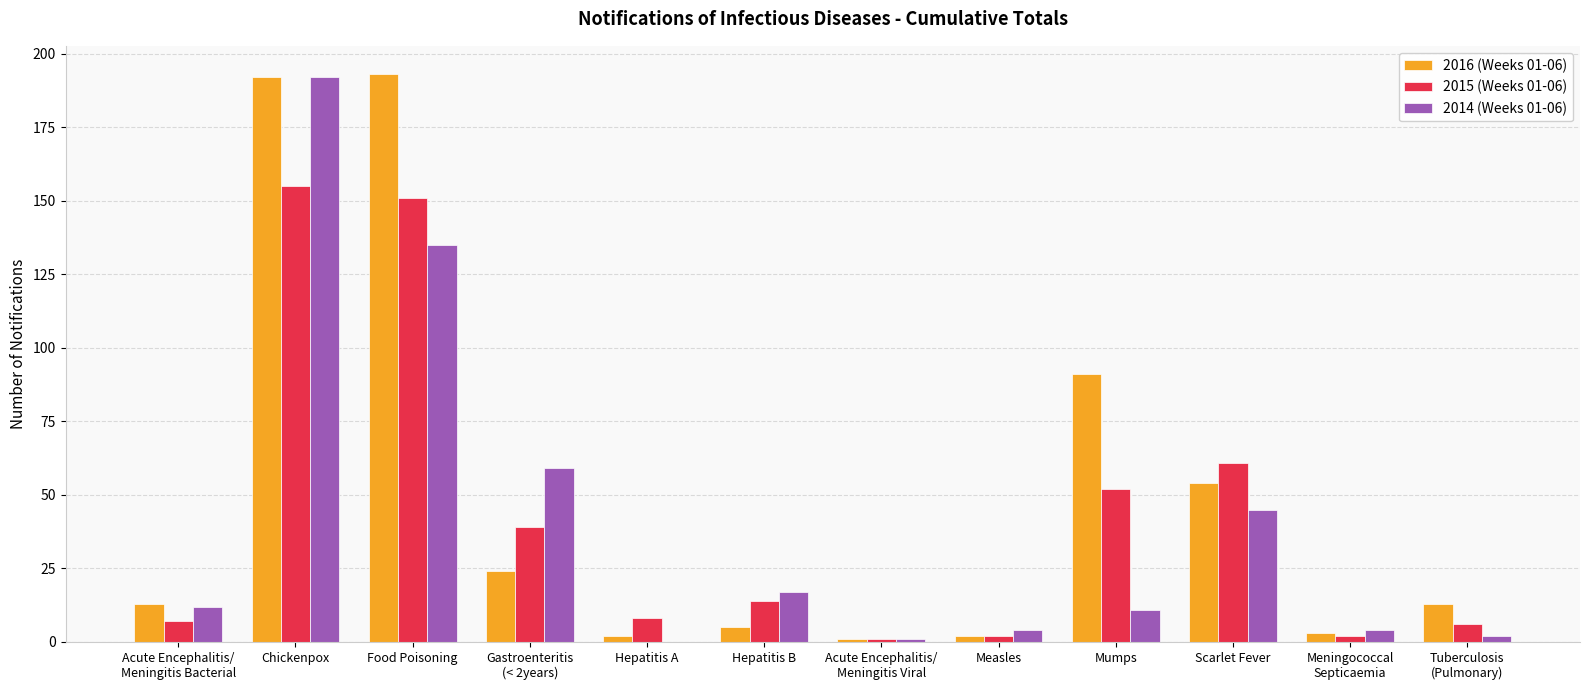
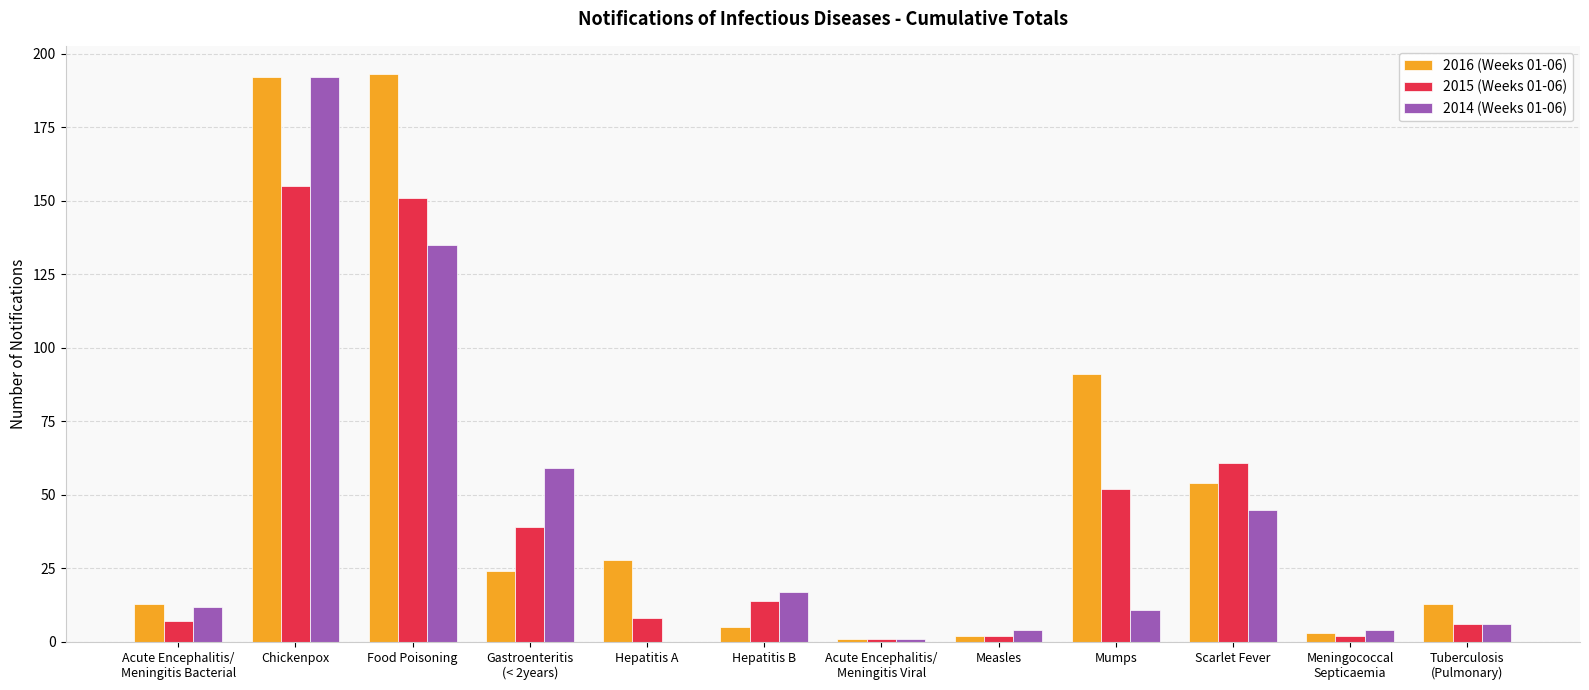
2016 (Weeks 01-06), Hepatitis A: 2 -> 28
2014 (Weeks 01-06), Tuberculosis (Pulmonary): 2 -> 6
